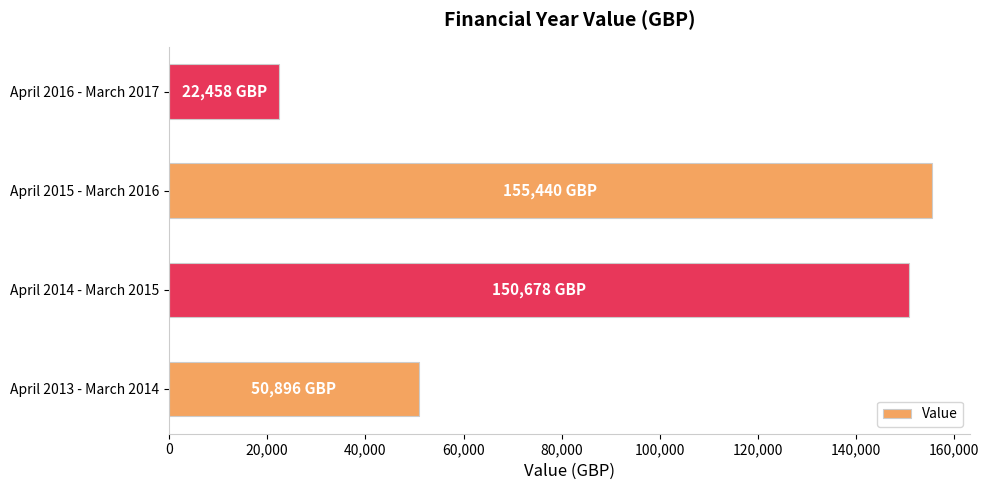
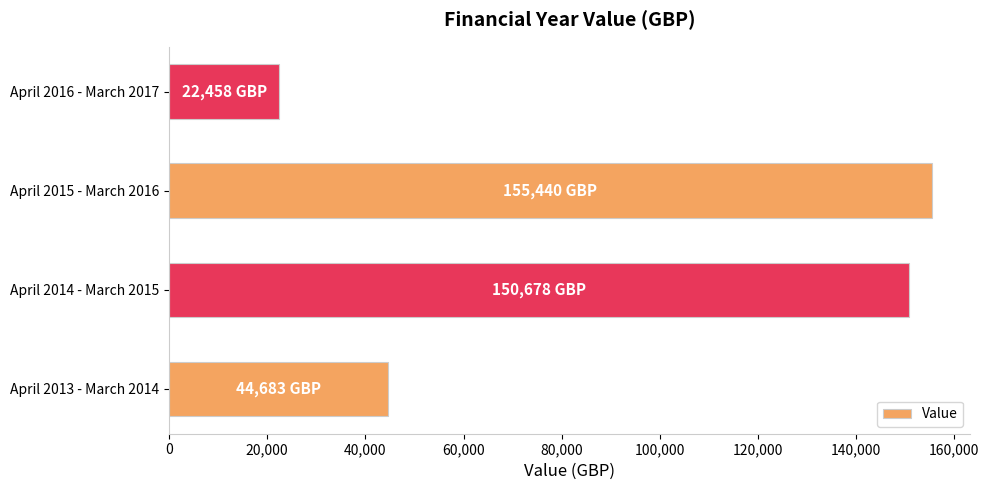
April 2013 - March 2014: 50,896 -> 44,683
